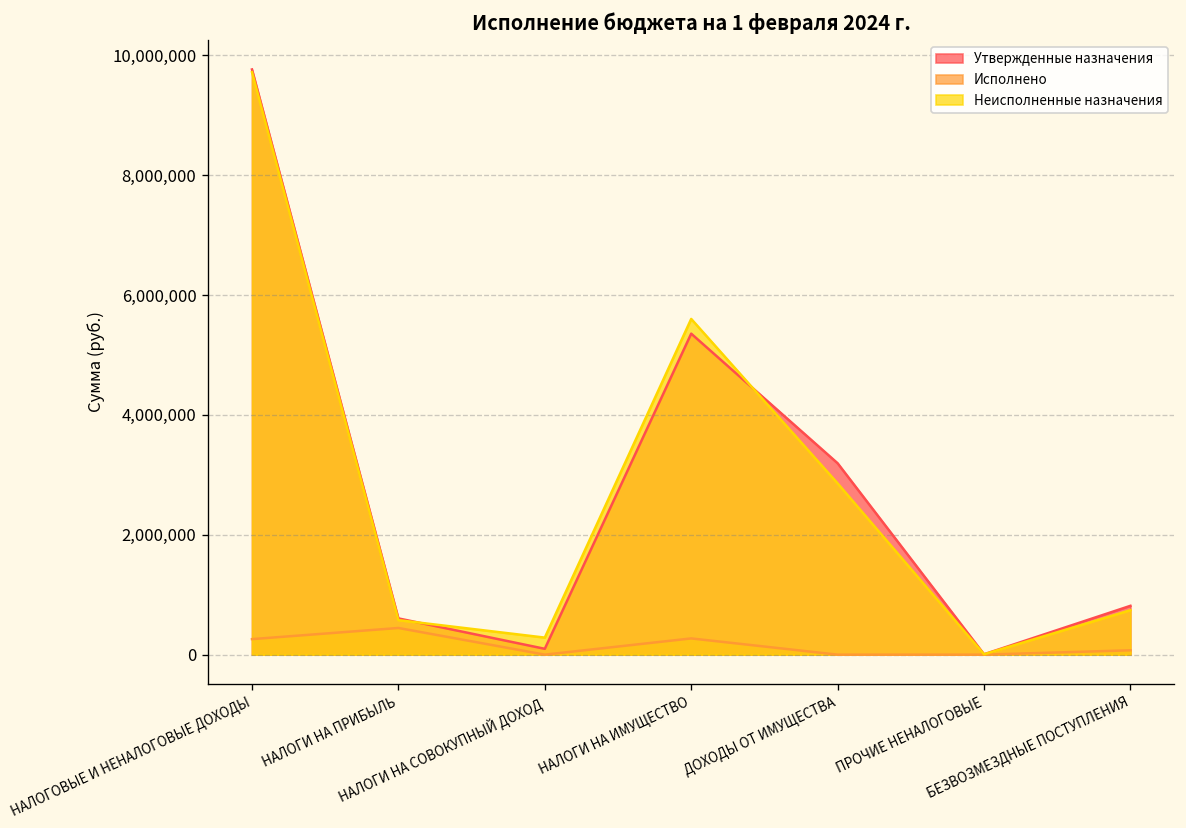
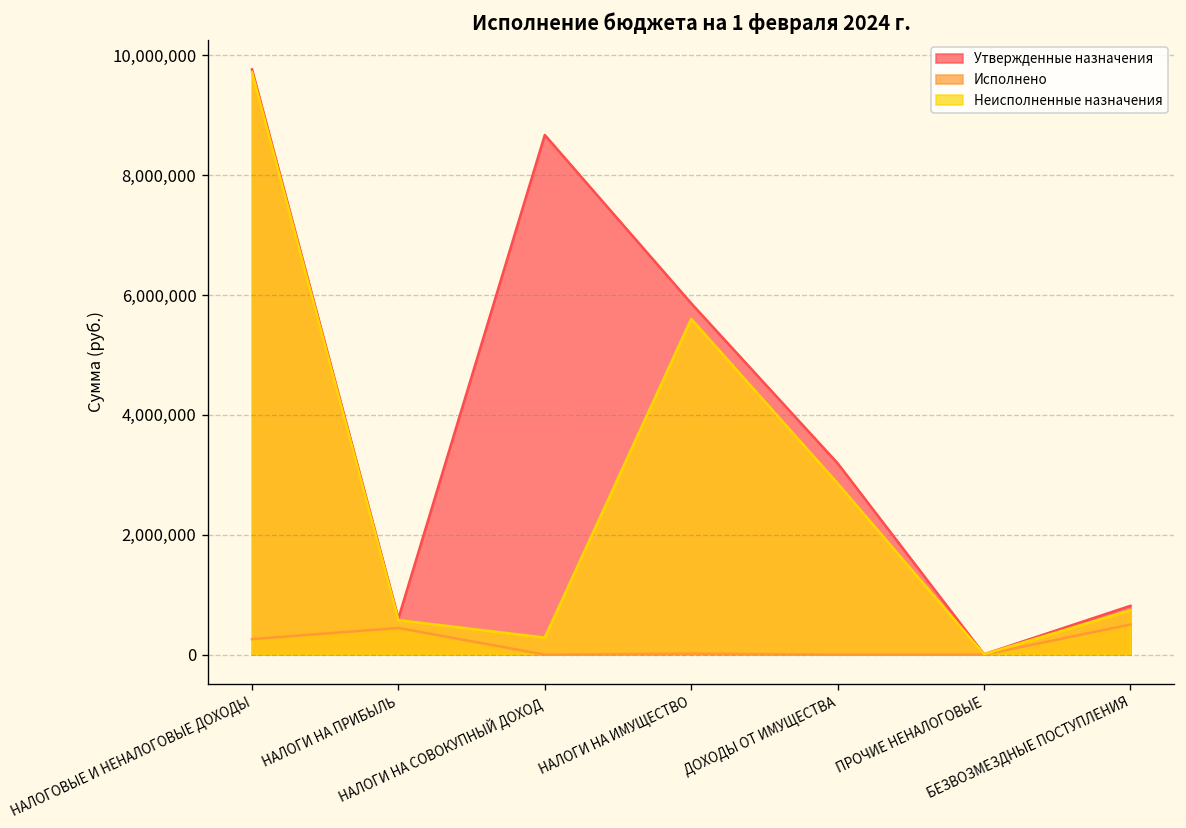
Утвержденные назначения, НАЛОГИ НА СОВОКУПНЫЙ ДОХОД: 100,000 -> 8,700,000
Утвержденные назначения, НАЛОГИ НА ИМУЩЕСТВО: 5,400,000 -> 5,900,000
Исполнено, НАЛОГИ НА ИМУЩЕСТВО: 300,000 -> 0
Исполнено, БЕЗВОЗМЕЗДНЫЕ ПОСТУПЛЕНИЯ: 100,000 -> 500,000
